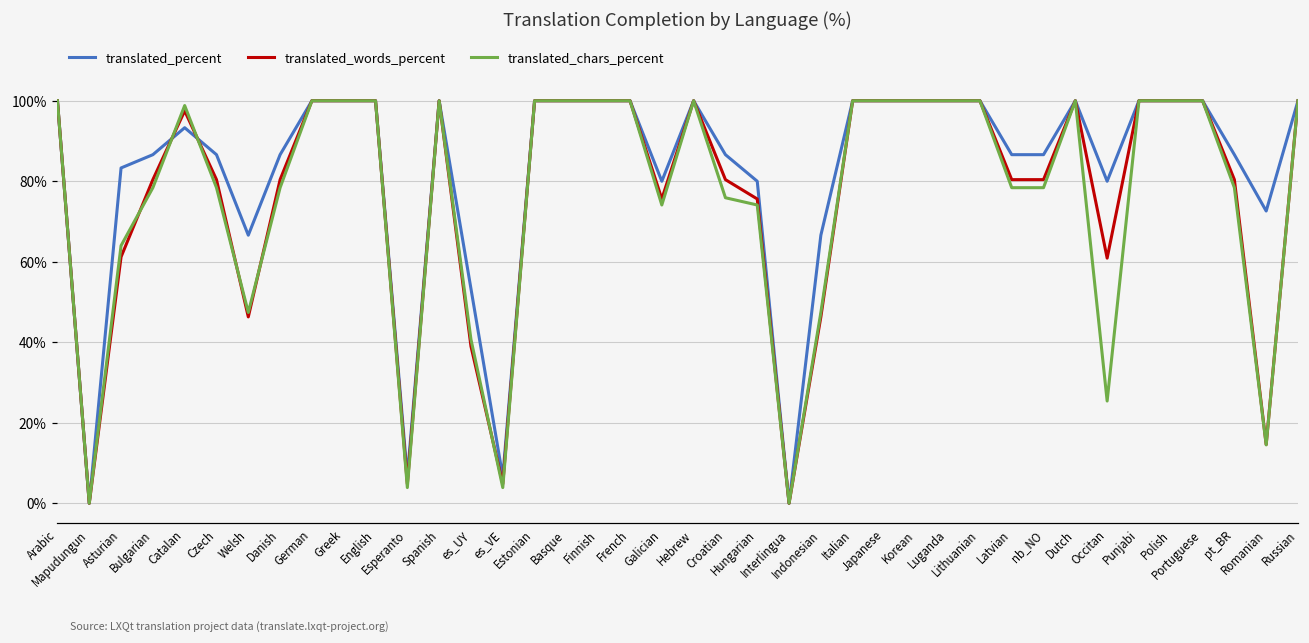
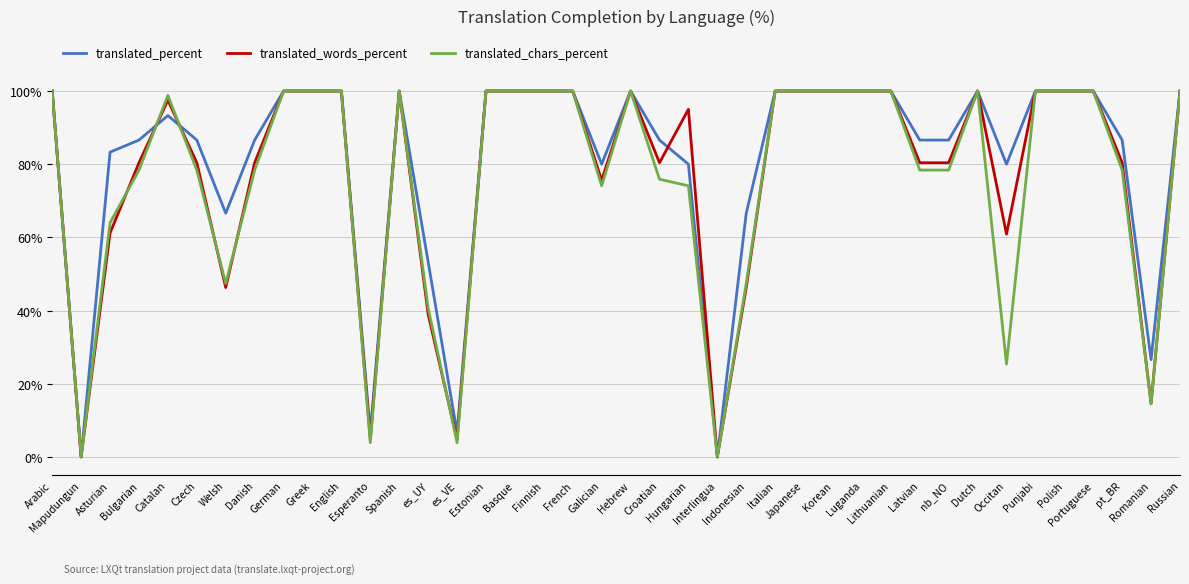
translated_words_percent, Hungarian: 76% -> 95%
translated_percent, Romanian: 73% -> 27%
